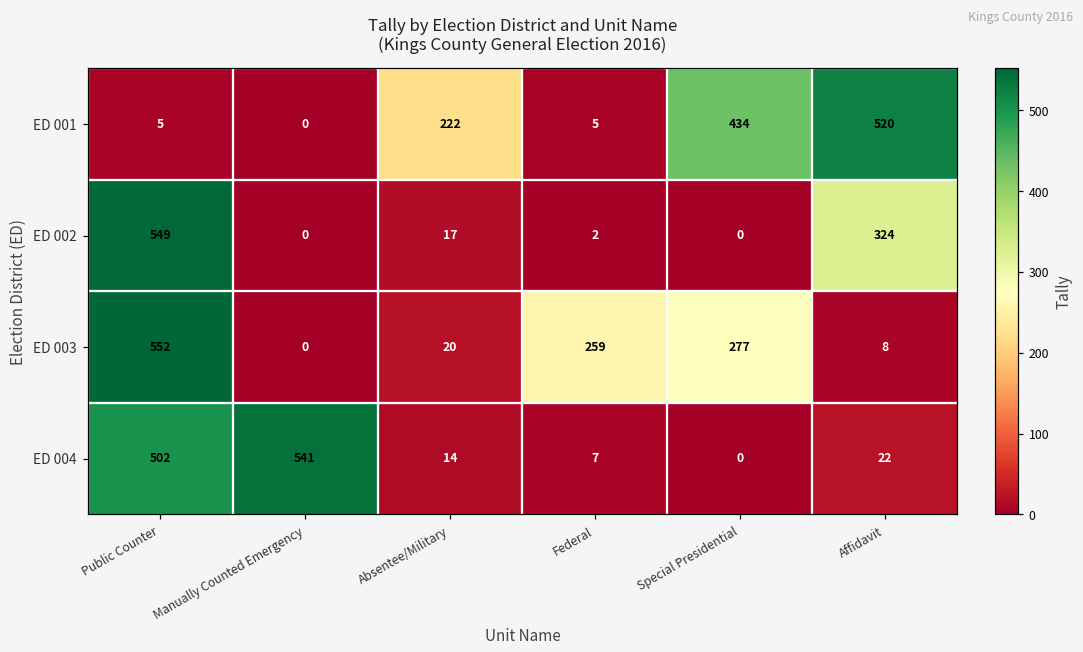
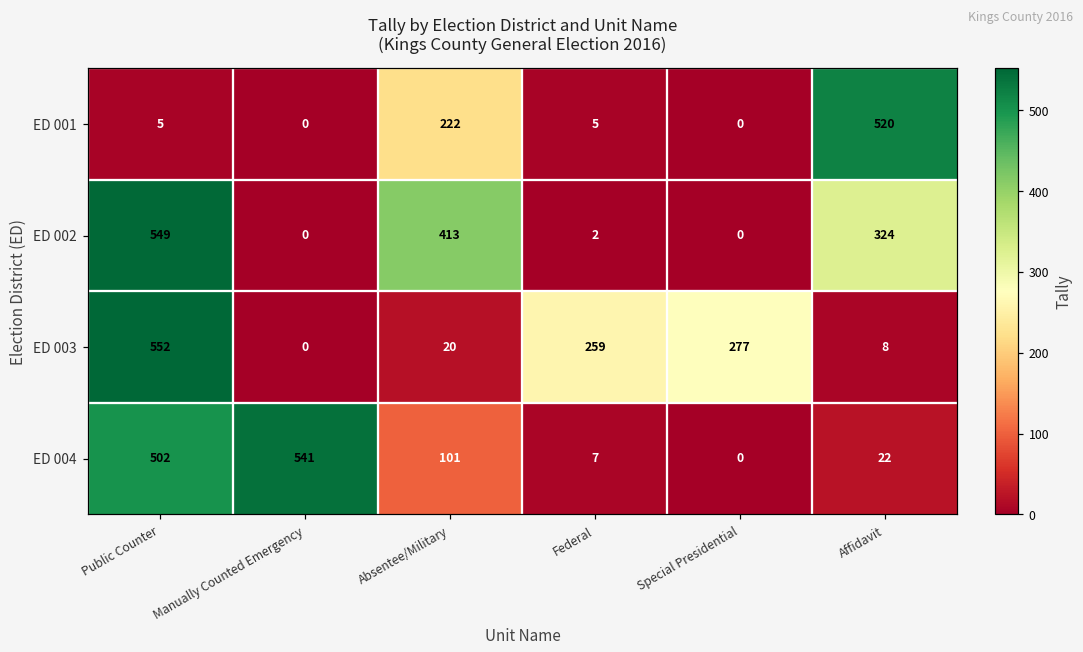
ED 001, Special Presidential: 434 -> 0
ED 002, Absentee/Military: 17 -> 413
ED 004, Absentee/Military: 14 -> 101
